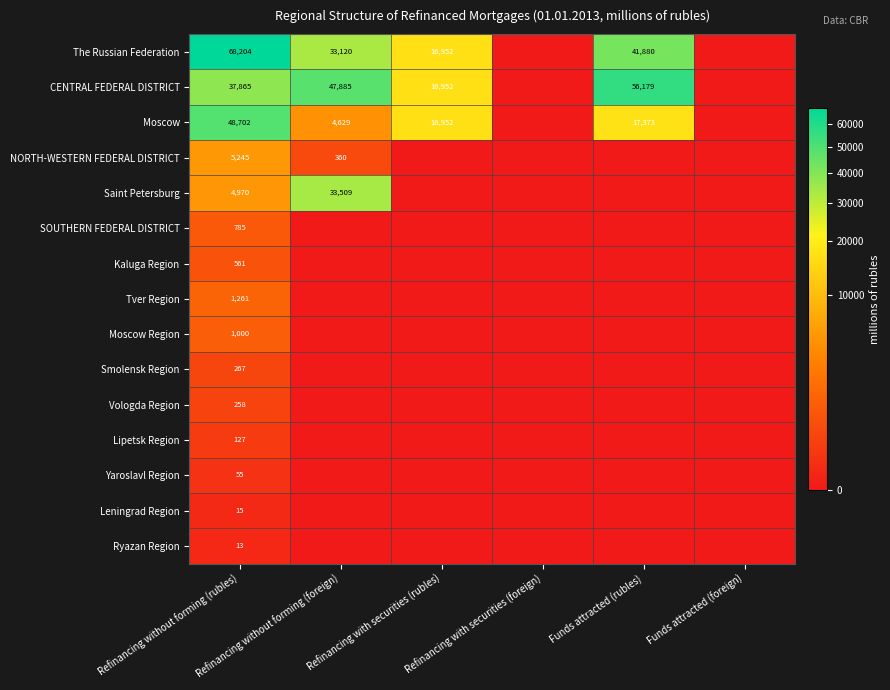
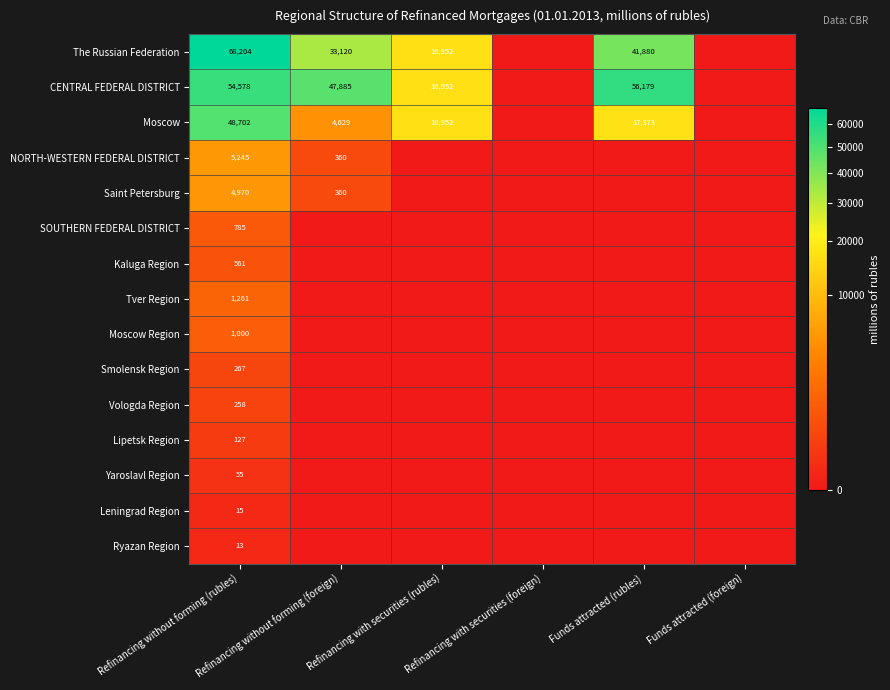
CENTRAL FEDERAL DISTRICT, Refinancing without forming (rubles): 37,865 -> 54,578
Saint Petersburg, Refinancing without forming (foreign): 33,509 -> 360
